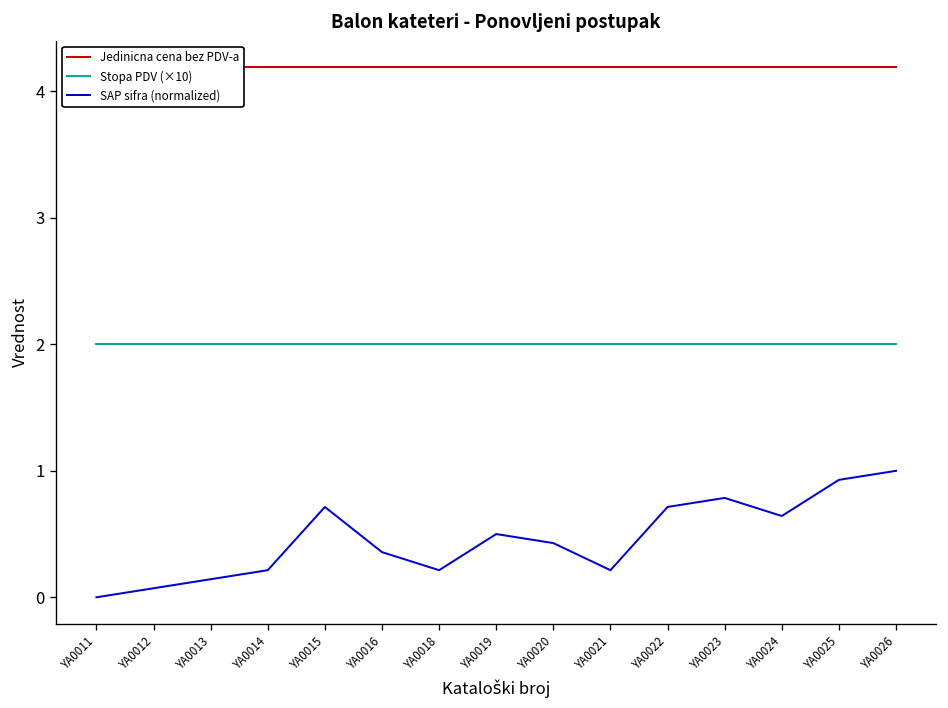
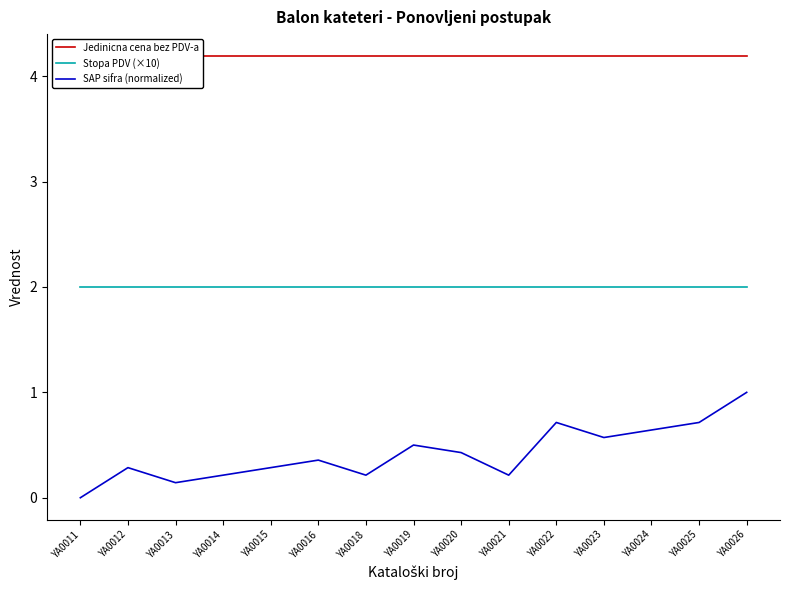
SAP sifra (normalized), YA0012: 0.07 -> 0.29
SAP sifra (normalized), YA0015: 0.71 -> 0.29
SAP sifra (normalized), YA0023: 0.79 -> 0.57
SAP sifra (normalized), YA0025: 0.93 -> 0.71
